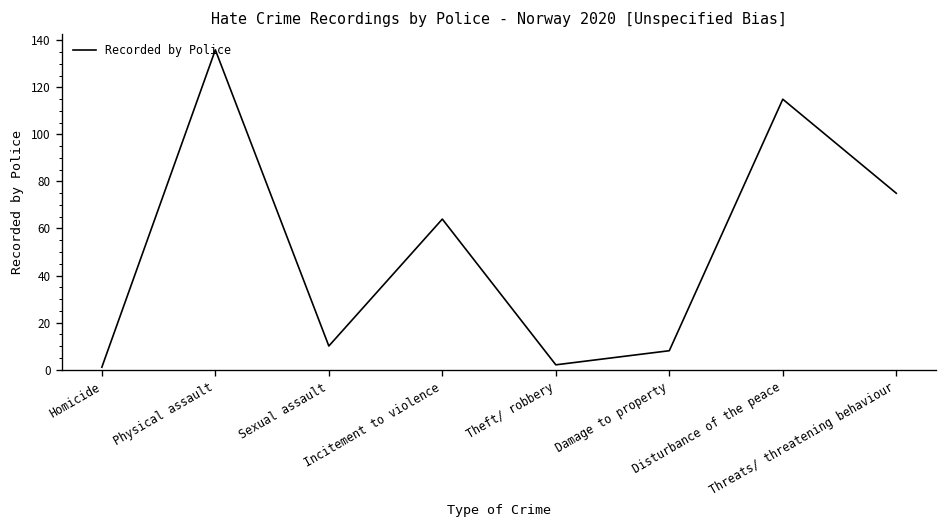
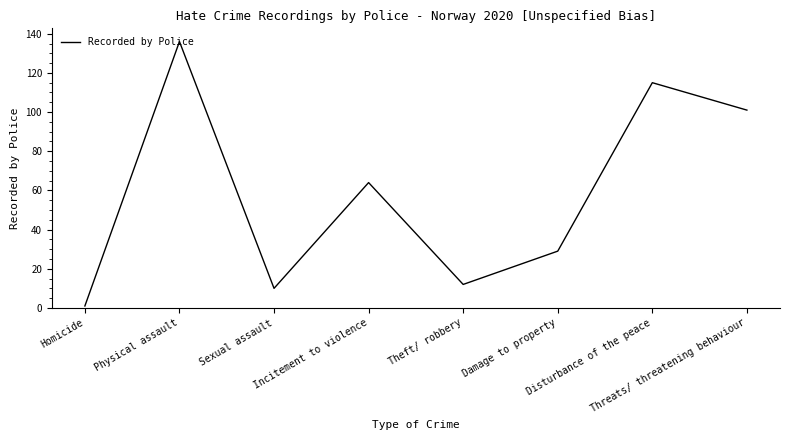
Theft/ robbery: 2 -> 12
Damage to property: 8 -> 29
Threats/ threatening behaviour: 75 -> 101
